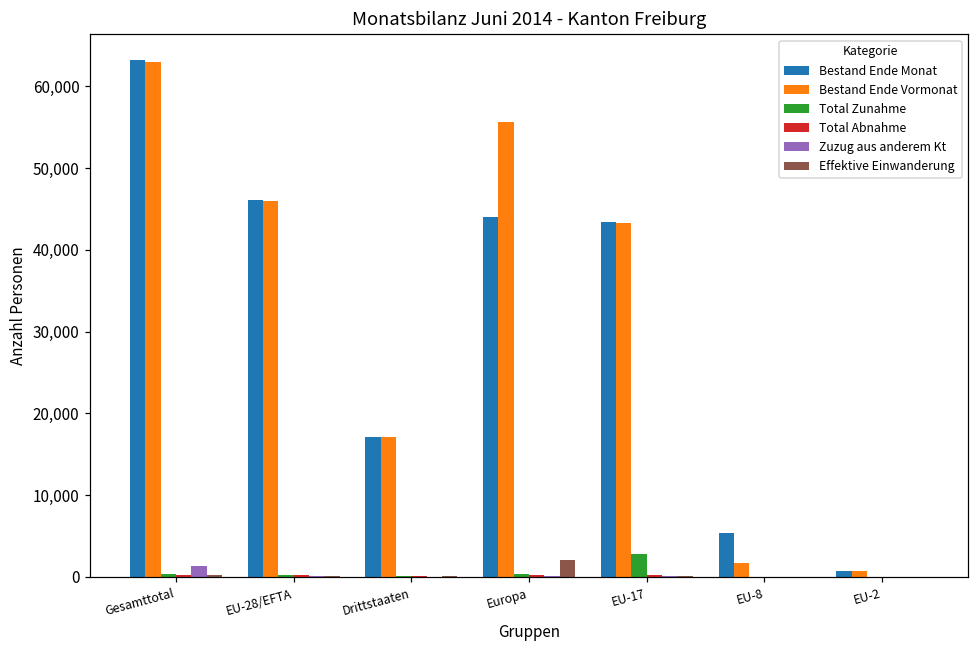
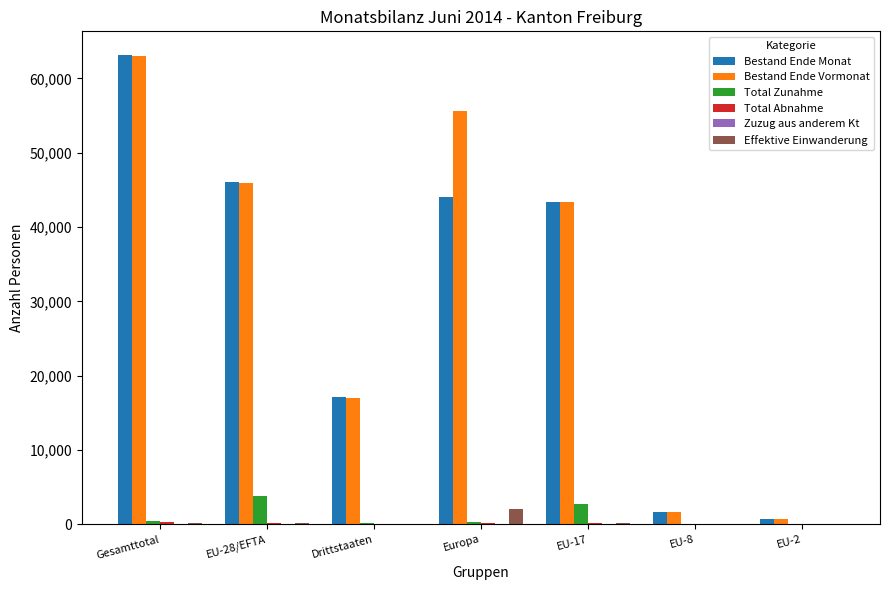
Zuzug aus anderem Kt, Gesamttotal: 1,000 -> 0
Total Zunahme, EU-28/EFTA: 0 -> 4,000
Bestand Ende Monat, EU-8: 5,000 -> 2,000
